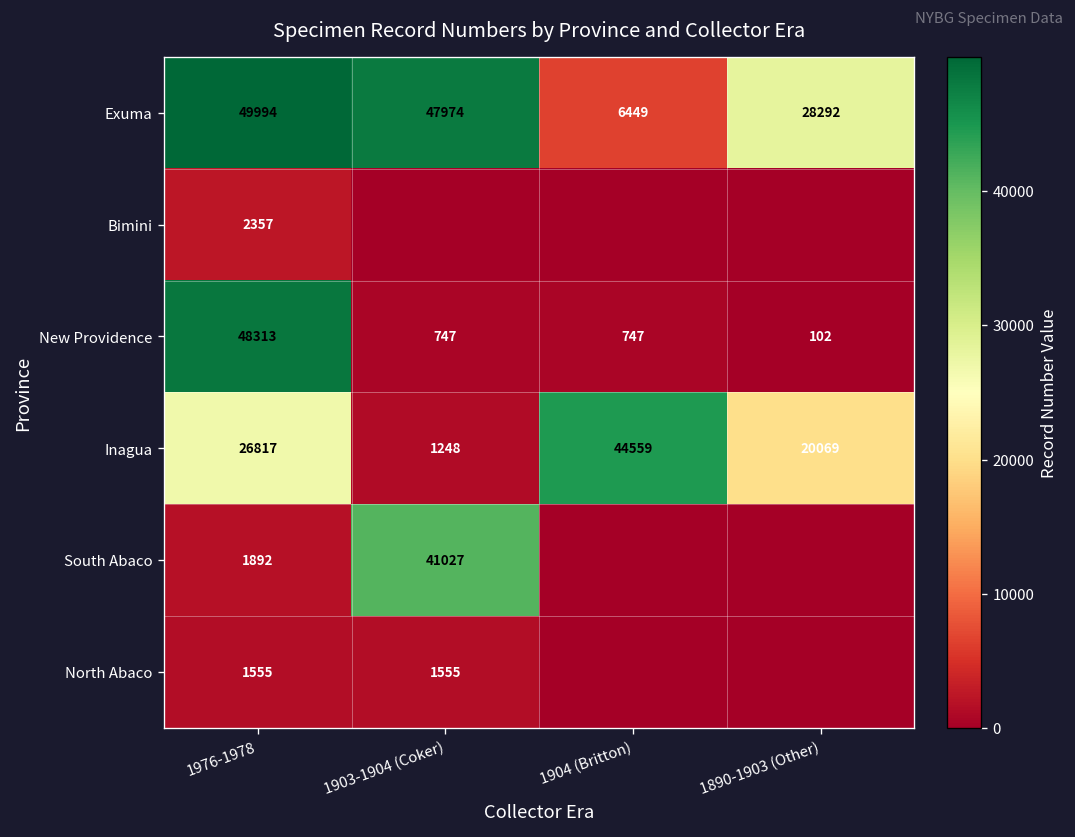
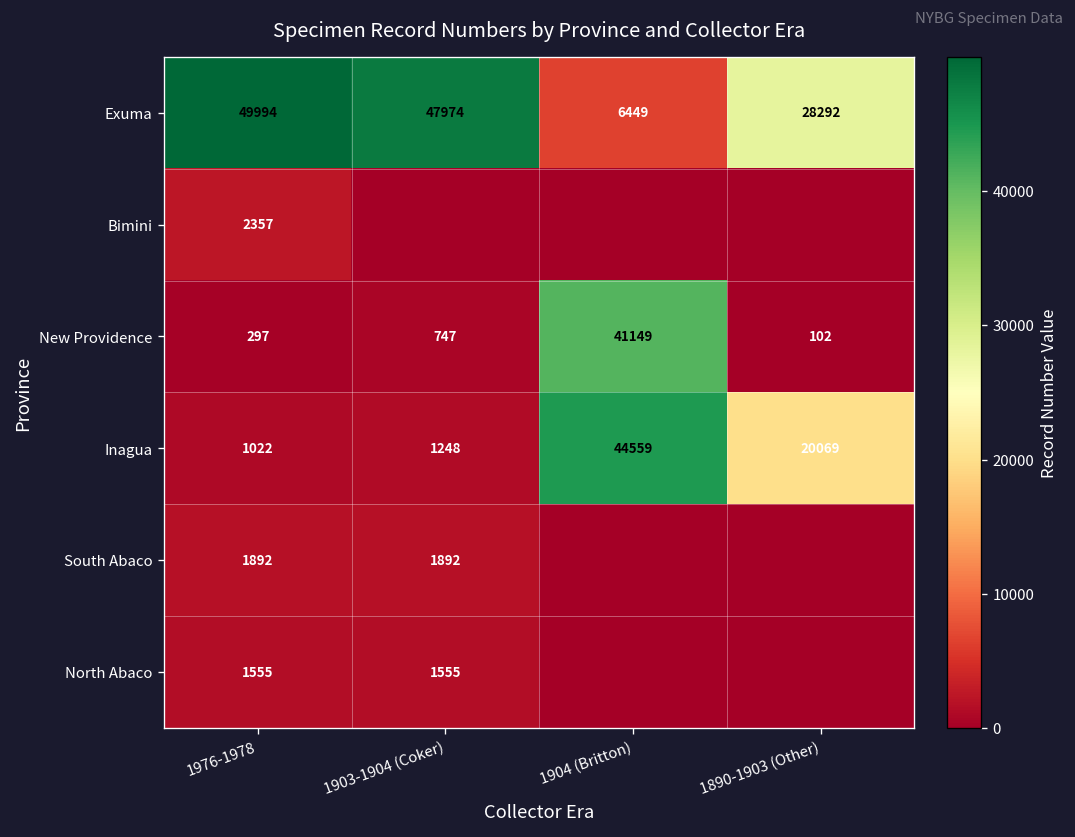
New Providence, 1976-1978: 48313 -> 297
New Providence, 1904 (Britton): 747 -> 41149
Inagua, 1976-1978: 26817 -> 1022
South Abaco, 1903-1904 (Coker): 41027 -> 1892
